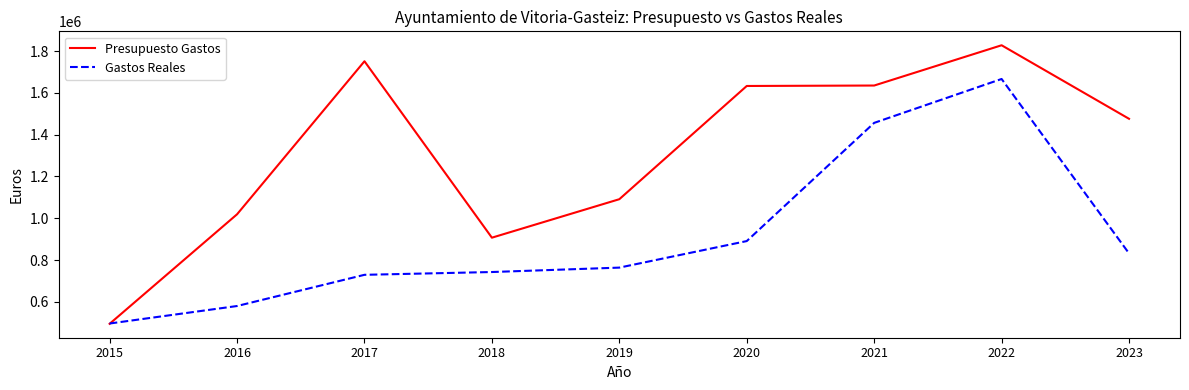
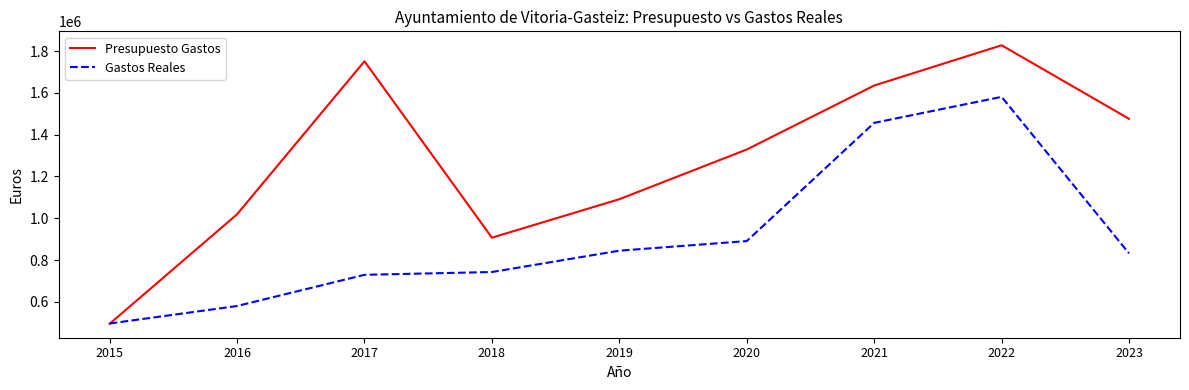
Gastos Reales, 2019: 760000 -> 840000
Presupuesto Gastos, 2020: 1630000 -> 1330000
Gastos Reales, 2022: 1670000 -> 1580000
